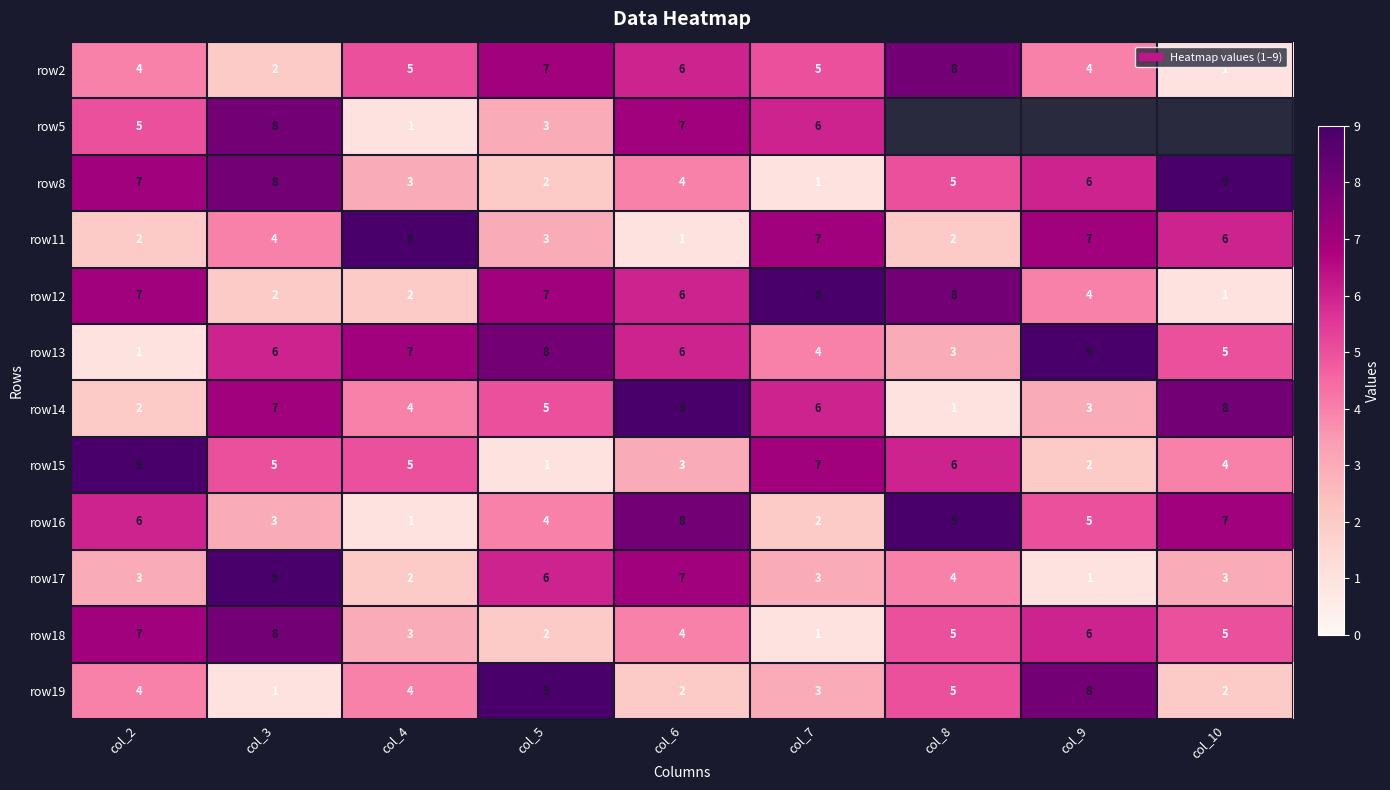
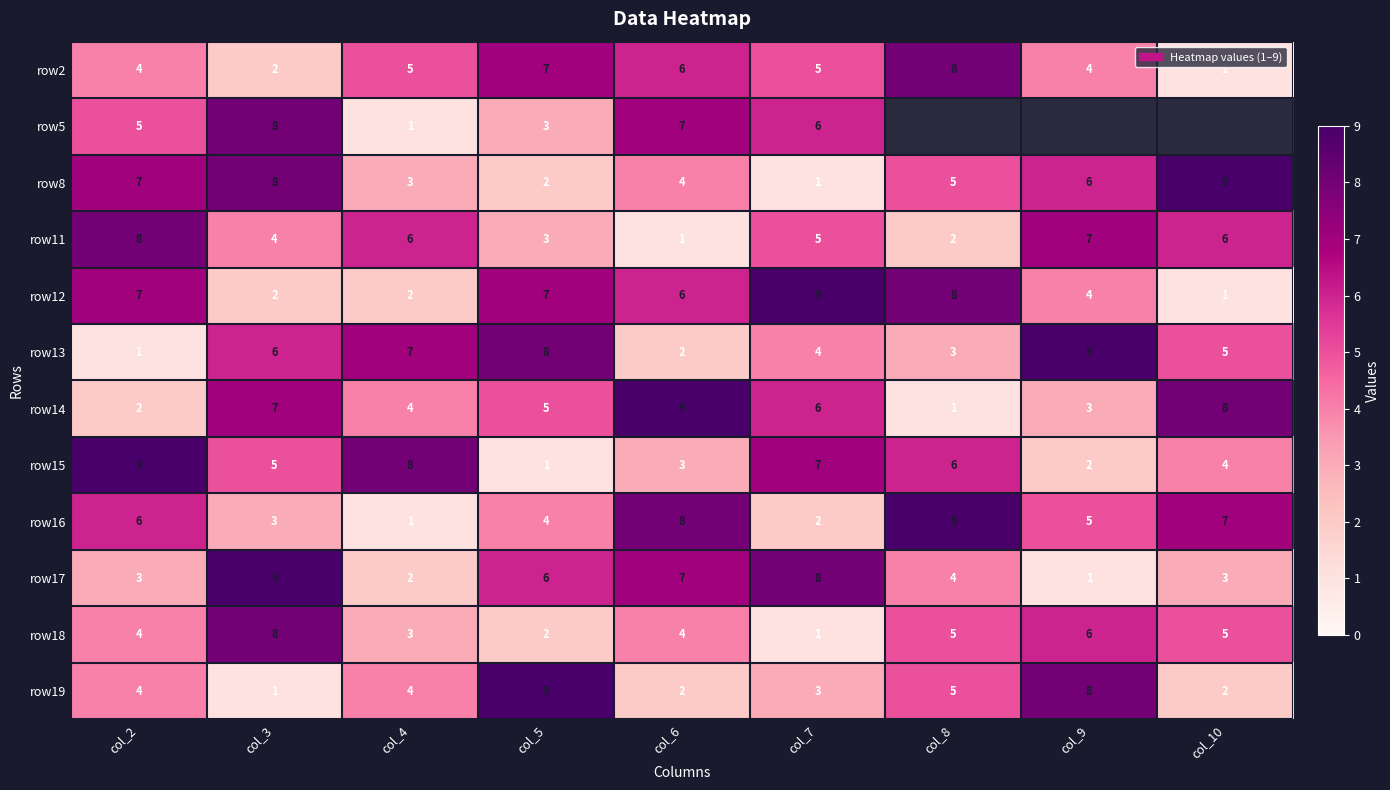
row11, col_2: 2 -> 8
row11, col_4: 9 -> 6
row11, col_7: 7 -> 5
row13, col_6: 6 -> 2
row15, col_4: 5 -> 8
row17, col_7: 3 -> 8
row18, col_2: 7 -> 4
